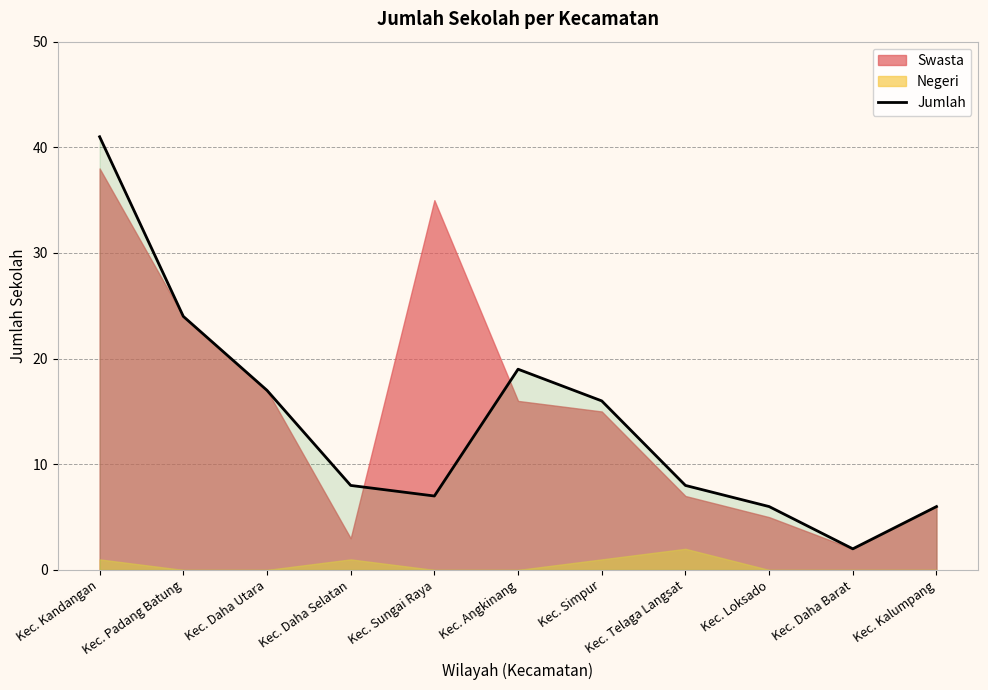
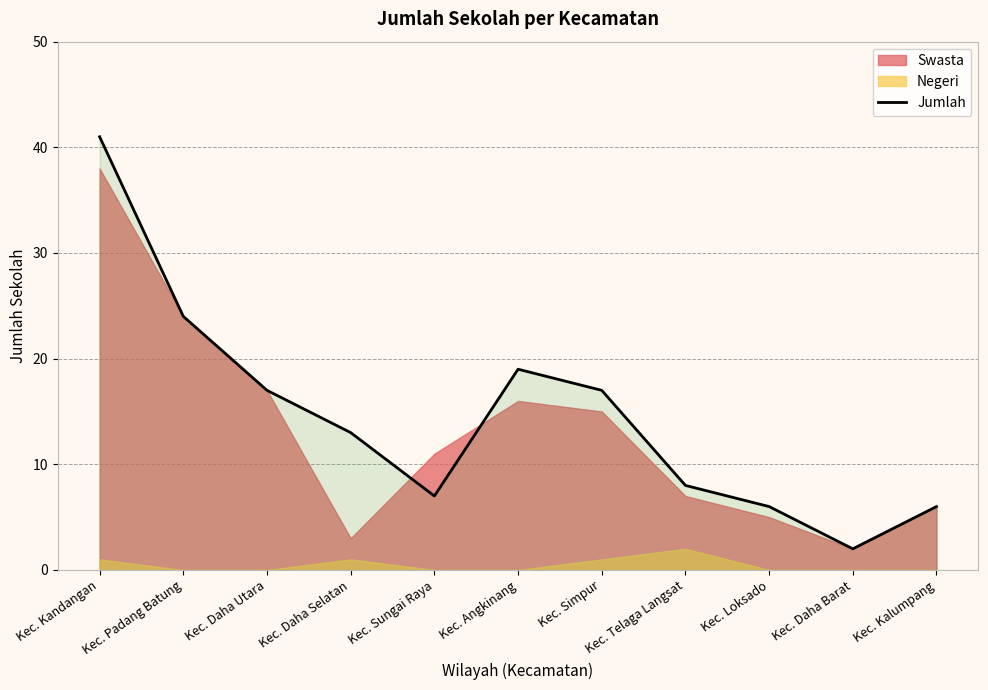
Jumlah, Kec. Daha Selatan: 8 -> 13
Swasta, Kec. Sungai Raya: 35 -> 11
Jumlah, Kec. Simpur: 16 -> 17
